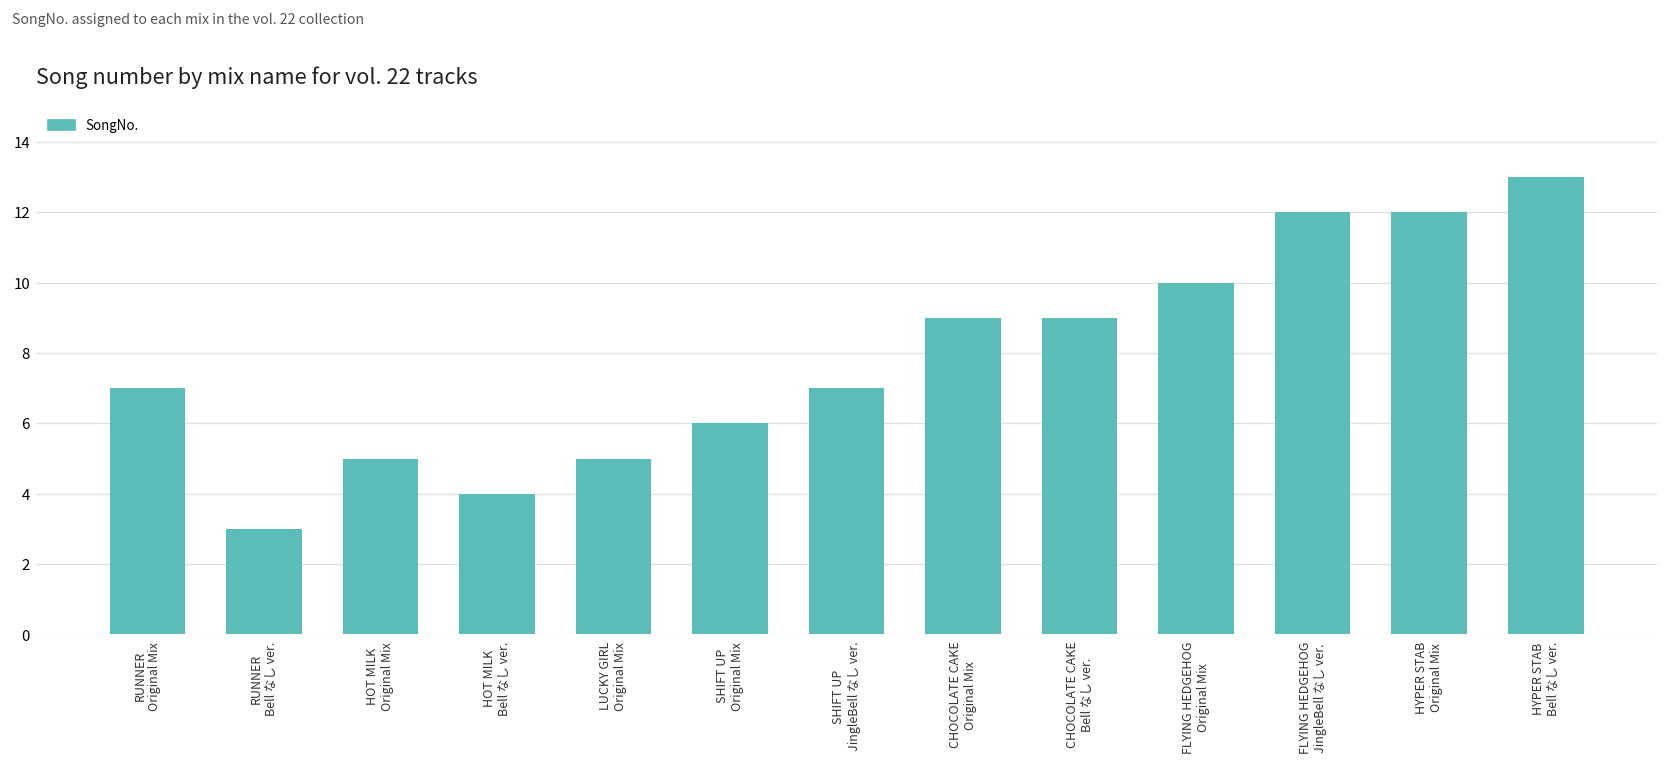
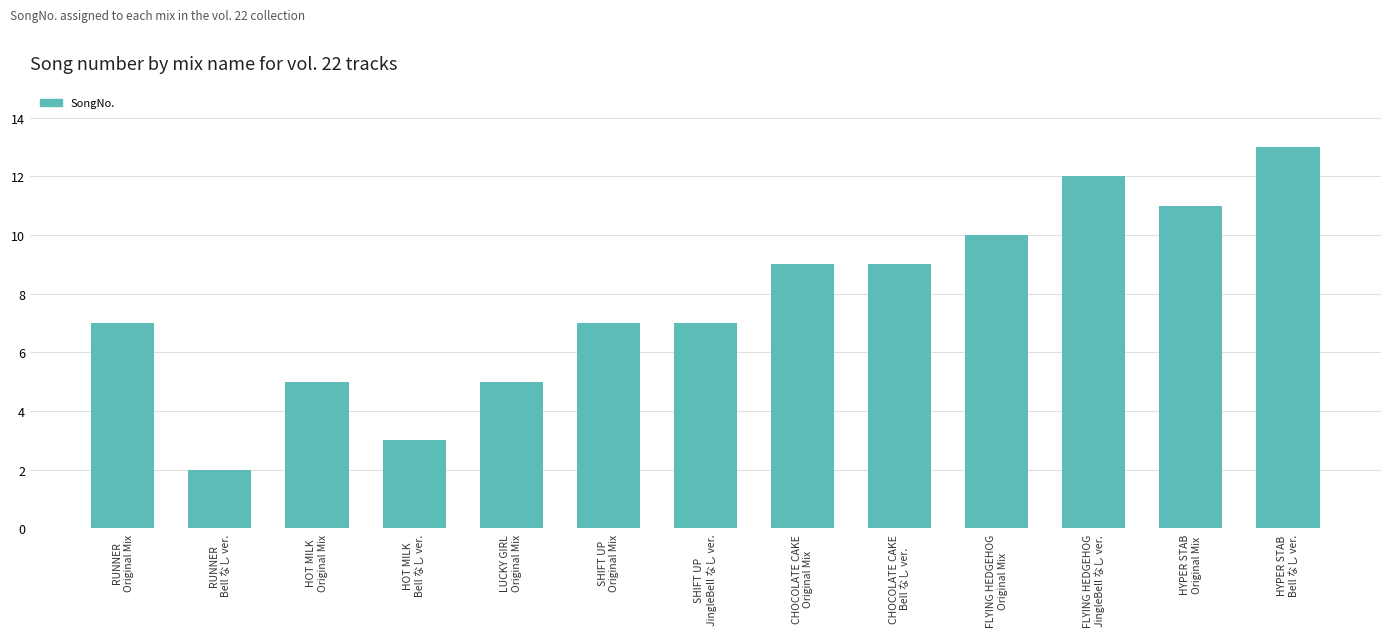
RUNNER Bell なし ver.: 3 -> 2
HOT MILK Bell なし ver.: 4 -> 3
SHIFT UP Original Mix: 6 -> 7
HYPER STAB Original Mix: 12 -> 11
